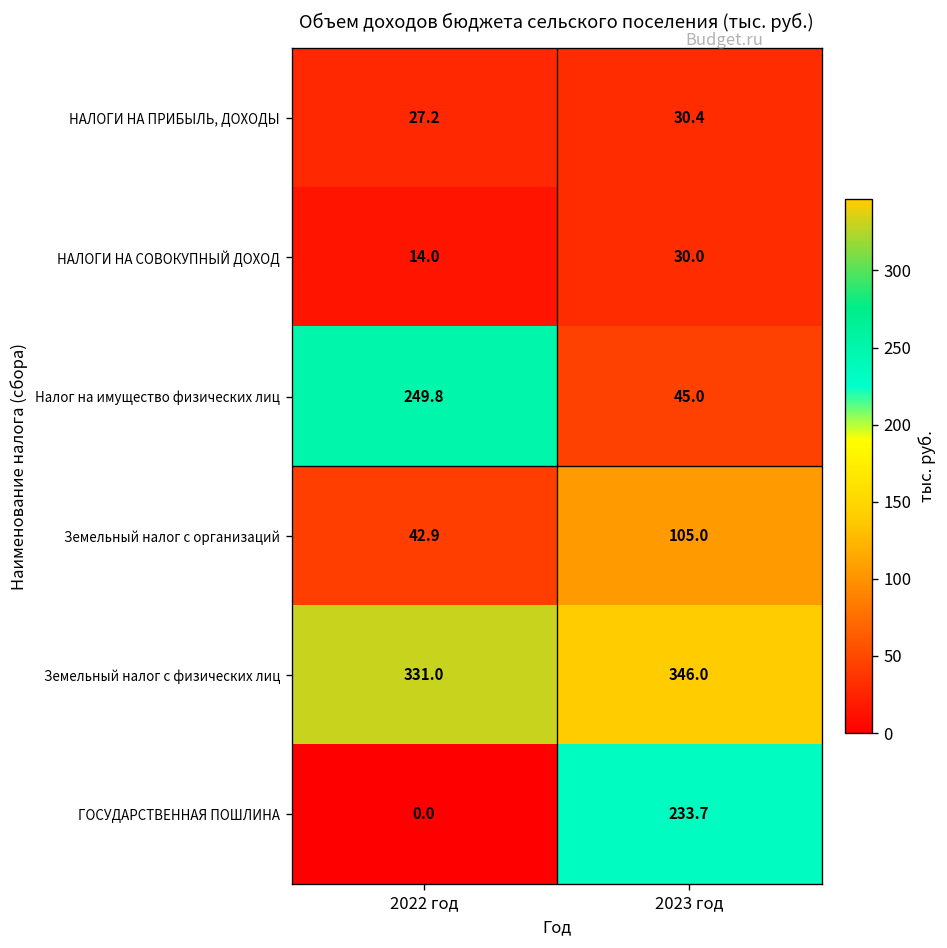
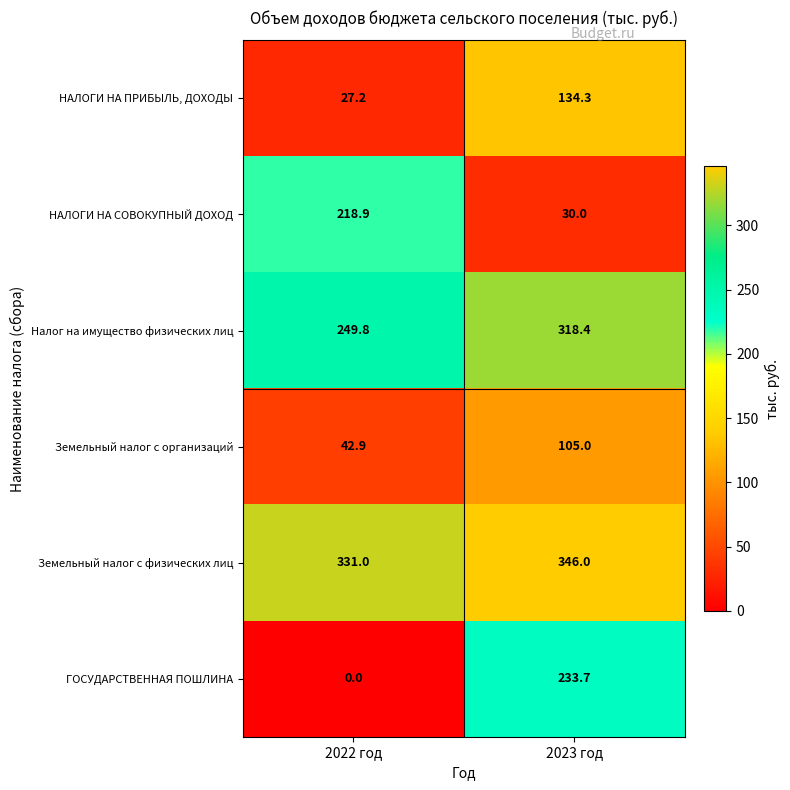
НАЛОГИ НА ПРИБЫЛЬ, ДОХОДЫ, 2023 год: 30.4 -> 134.3
НАЛОГИ НА СОВОКУПНЫЙ ДОХОД, 2022 год: 14.0 -> 218.9
Налог на имущество физических лиц, 2023 год: 45.0 -> 318.4
